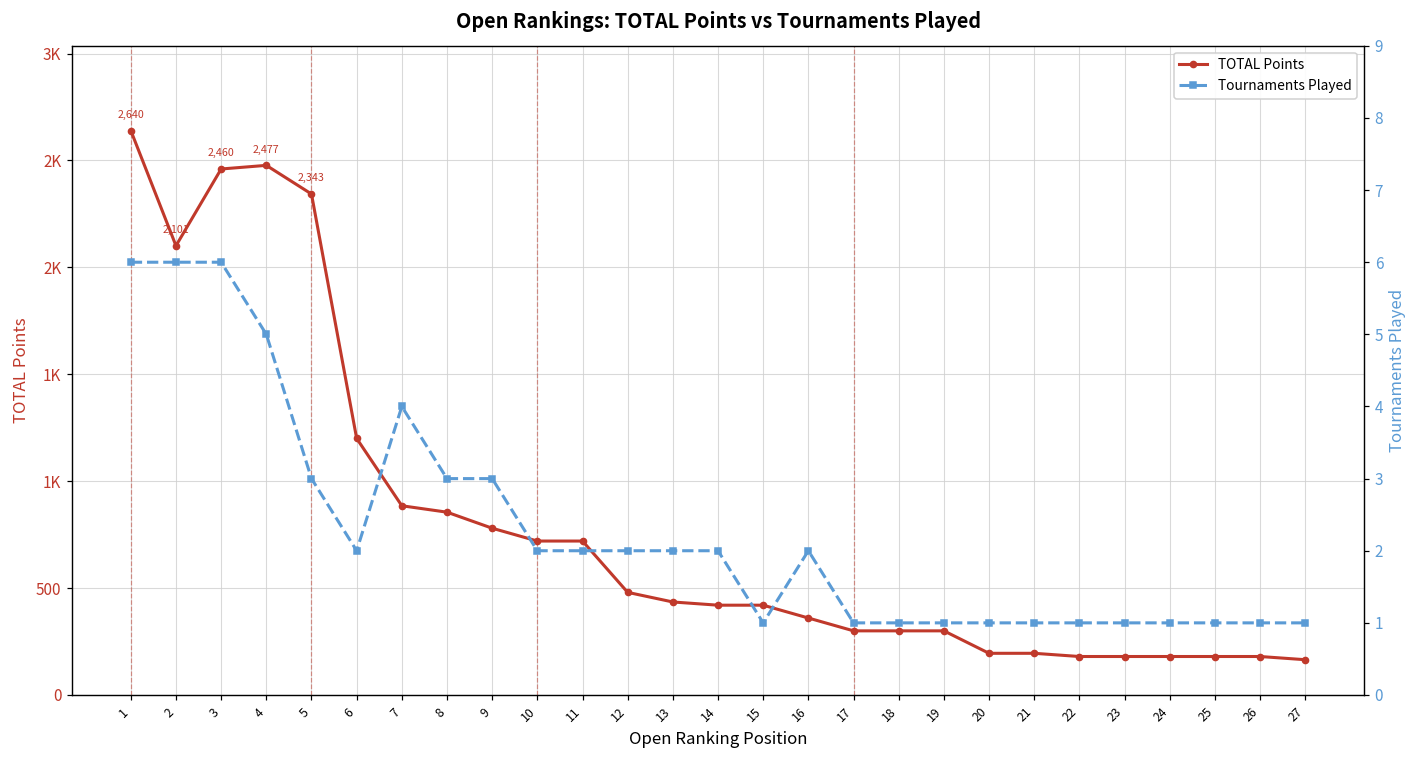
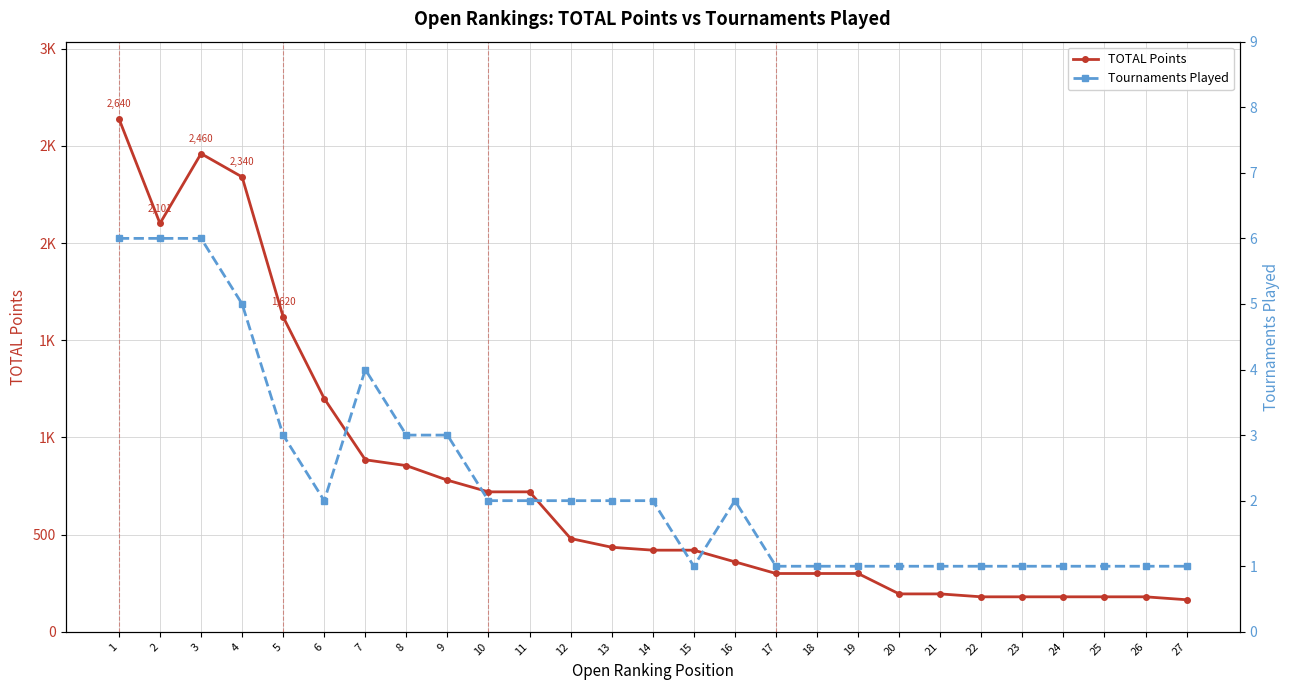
TOTAL Points, 4: 2,477 -> 2,340
TOTAL Points, 5: 2,343 -> 1,620
